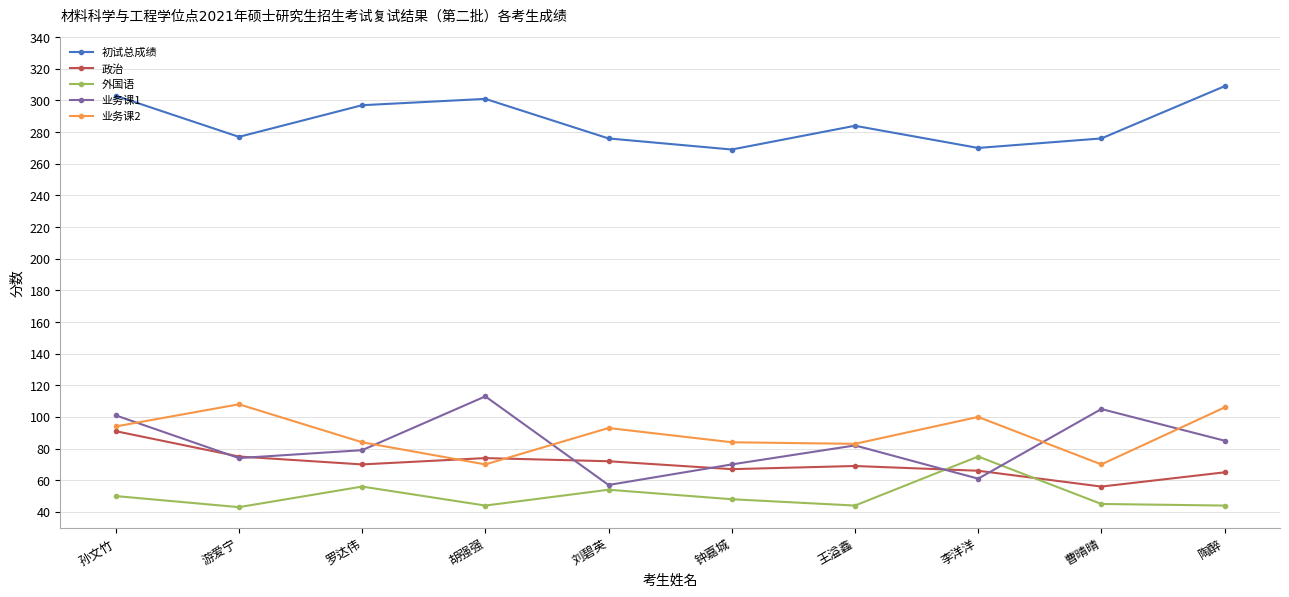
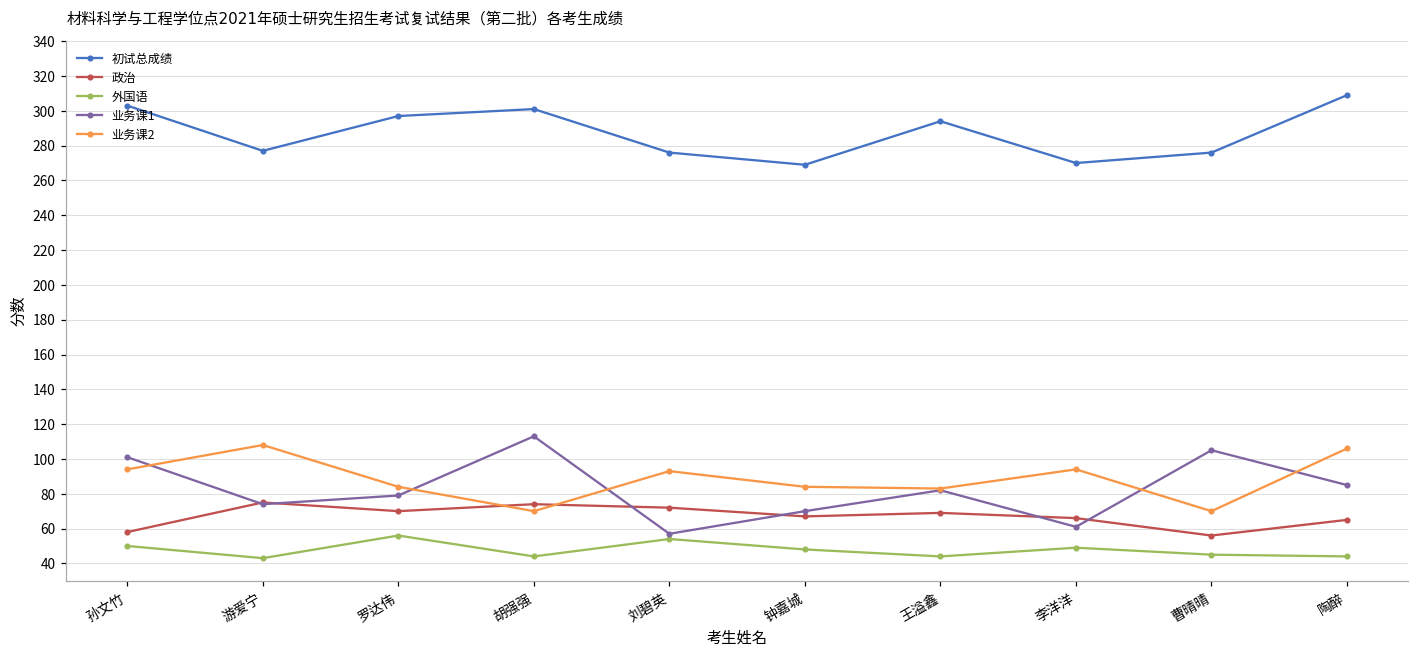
政治, 孙文竹: 91 -> 58
初试总成绩, 王溢鑫: 284 -> 294
外国语, 李洋洋: 75 -> 49
业务课2, 李洋洋: 100 -> 94
